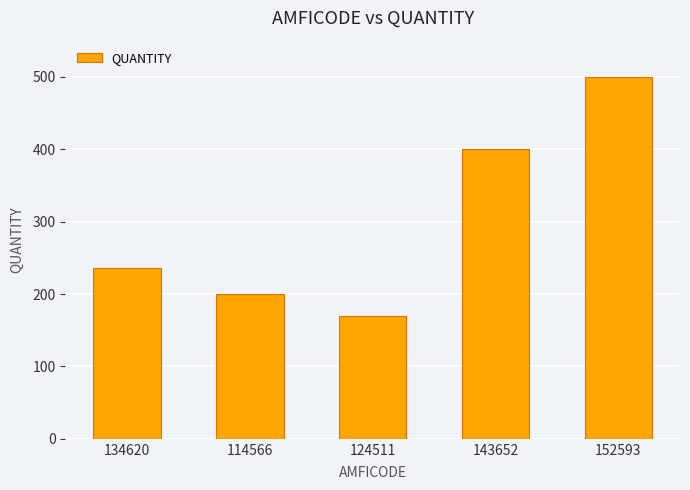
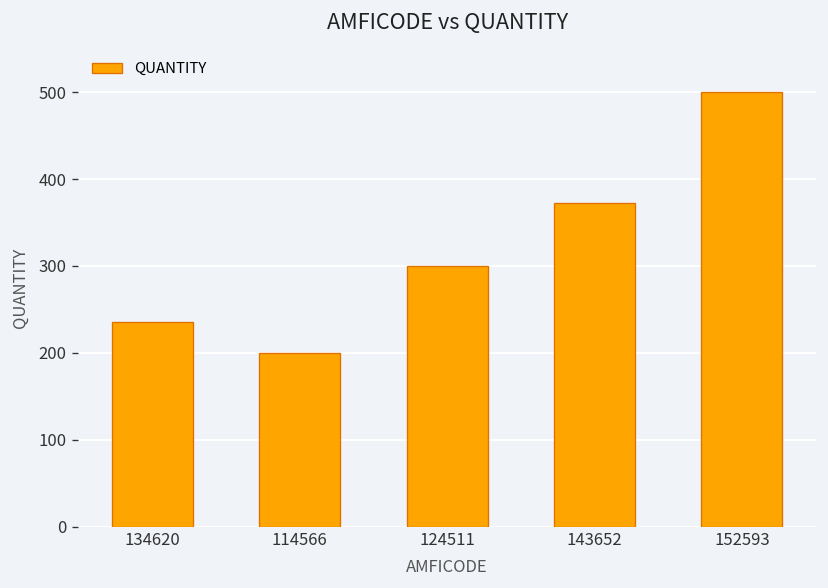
124511: 170 -> 300
143652: 400 -> 370
